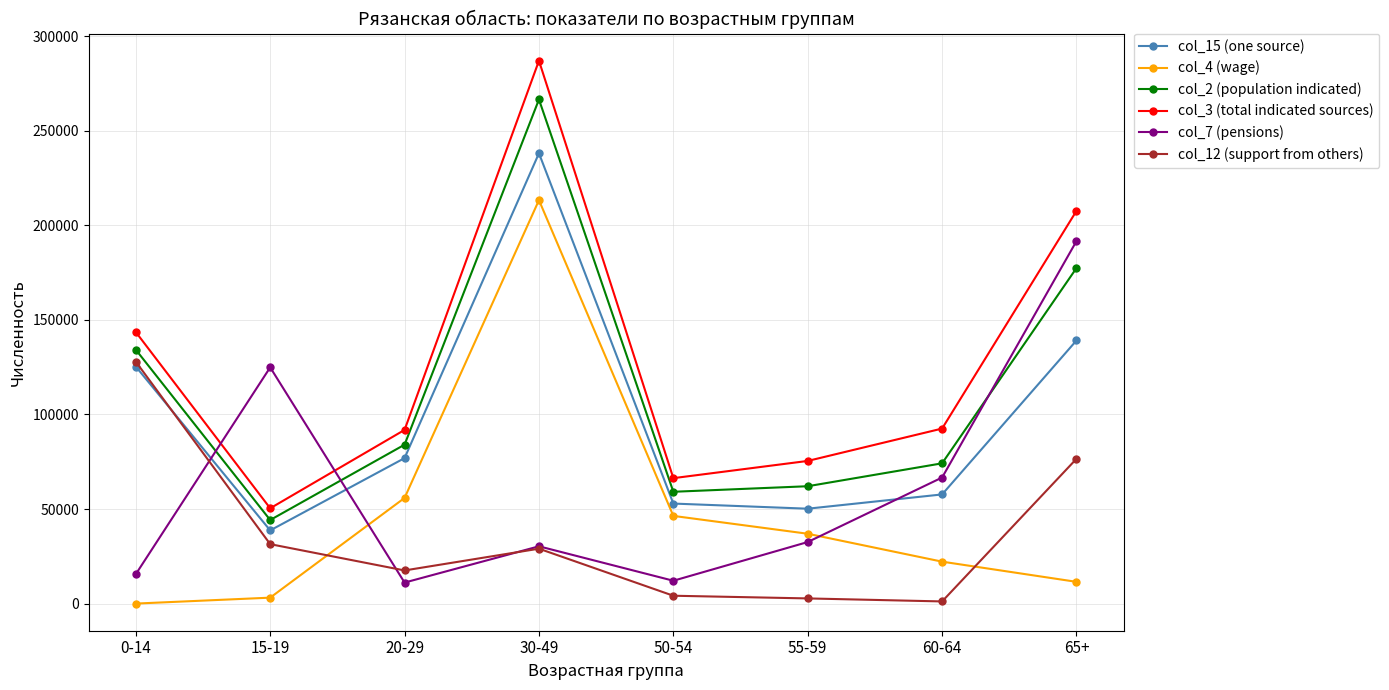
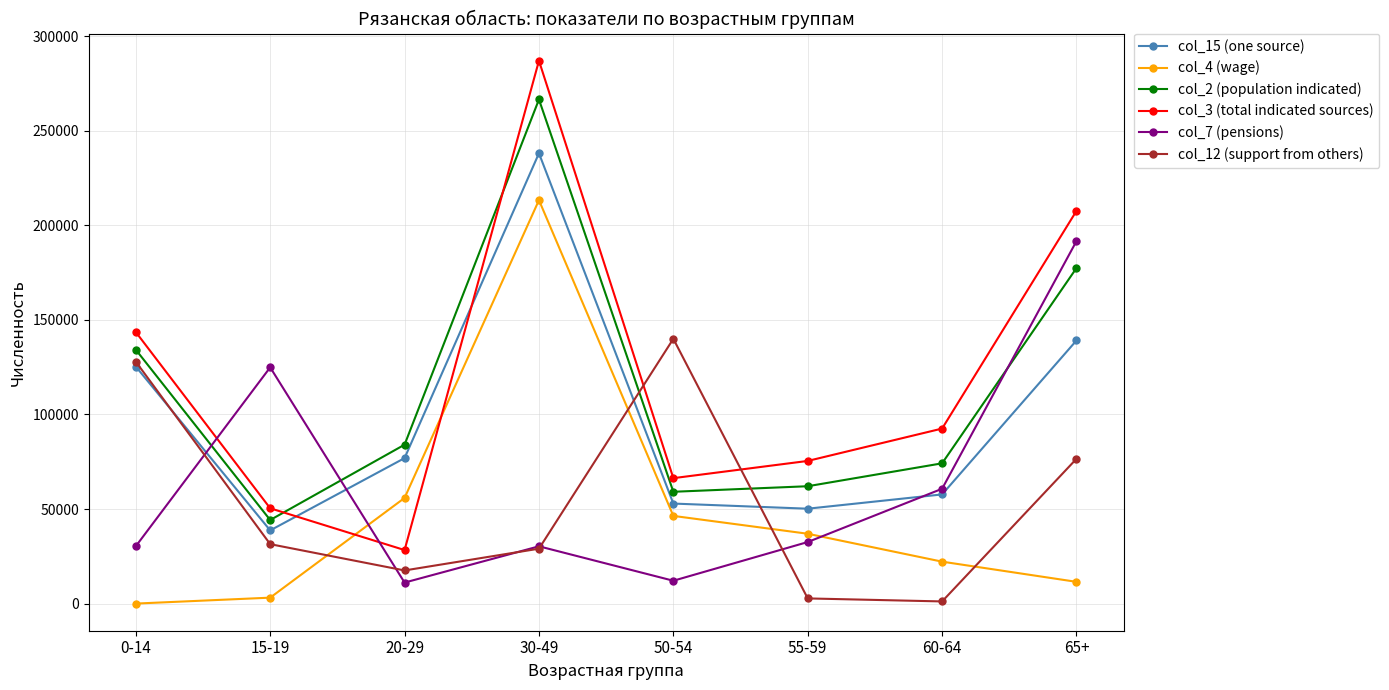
col_7 (pensions), 0-14: 16000 -> 30000
col_3 (total indicated sources), 20-29: 92000 -> 28000
col_12 (support from others), 50-54: 4000 -> 140000
col_7 (pensions), 60-64: 67000 -> 61000
